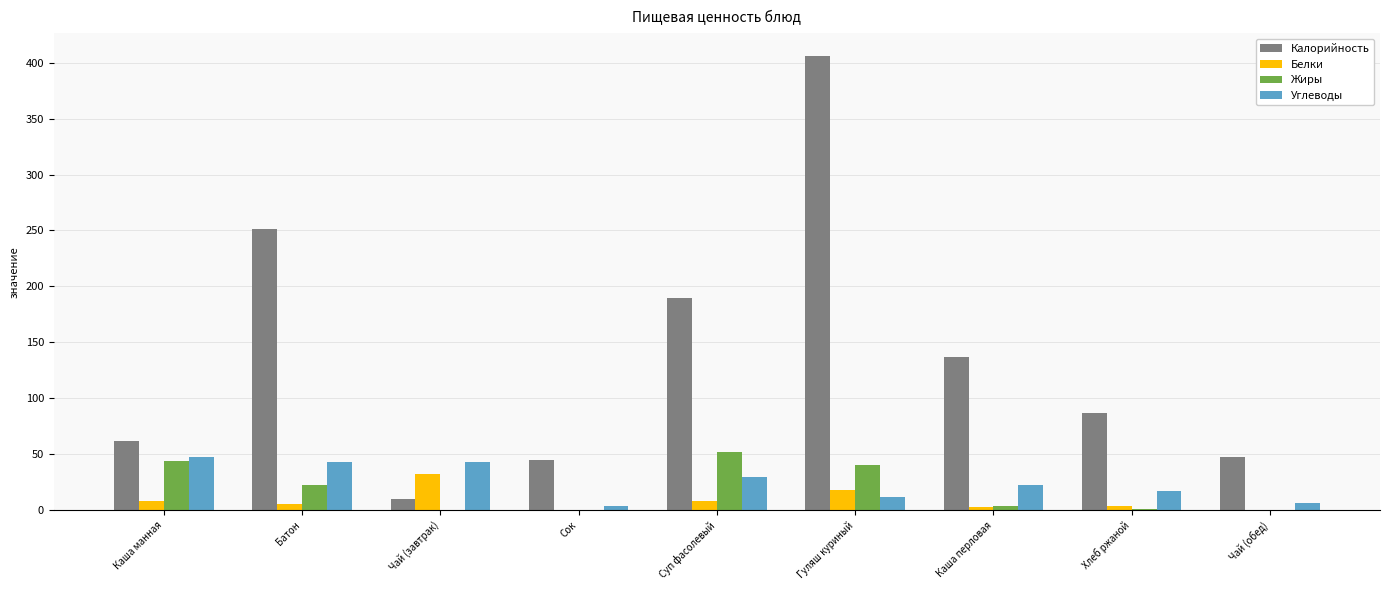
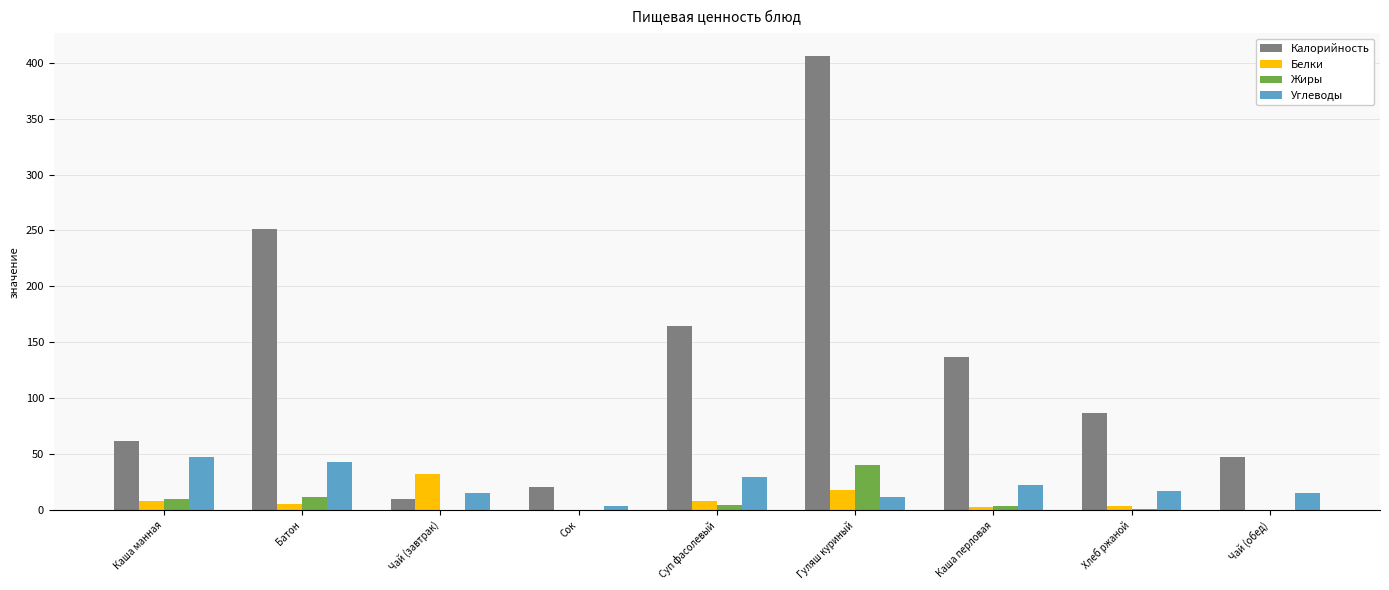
Жиры, Каша манная: 43 -> 10
Жиры, Батон: 23 -> 11
Углеводы, Чай (завтрак): 43 -> 15
Калорийность, Сок: 45 -> 20
Калорийность, Суп фасолевый: 190 -> 165
Жиры, Суп фасолевый: 52 -> 4
Углеводы, Чай (обед): 6 -> 15
